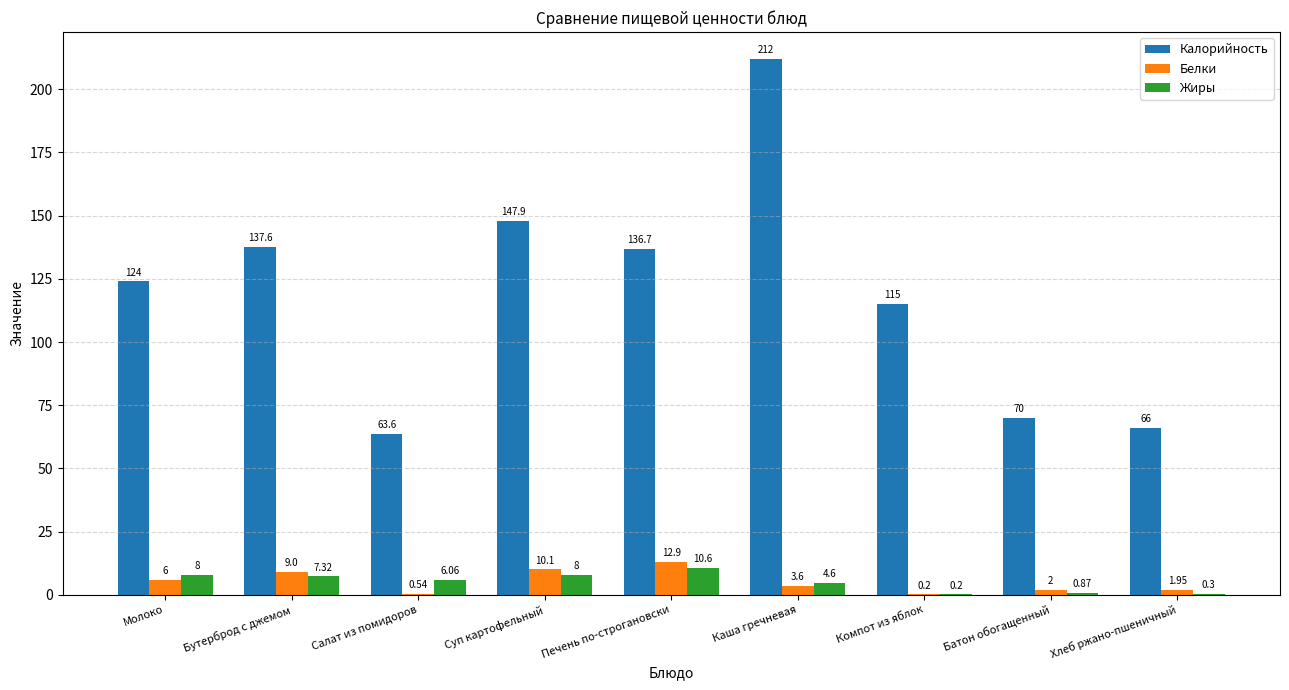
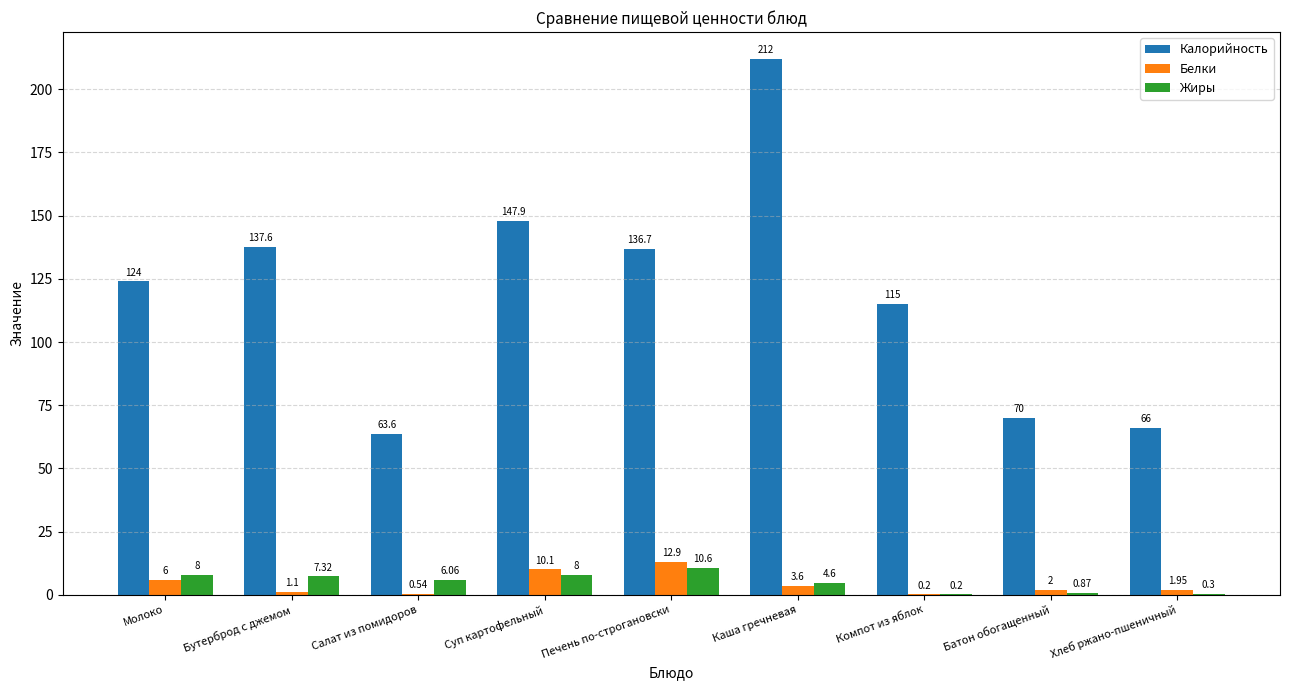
Белки, Бутерброд с джемом: 9.0 -> 1.1
